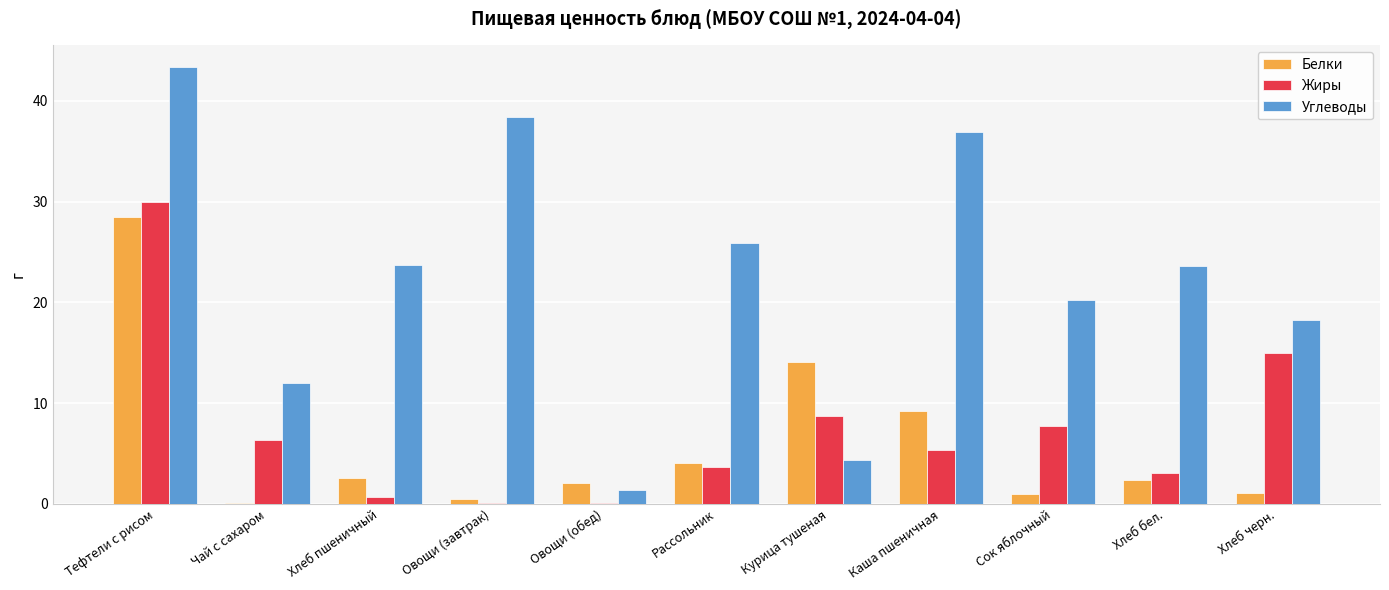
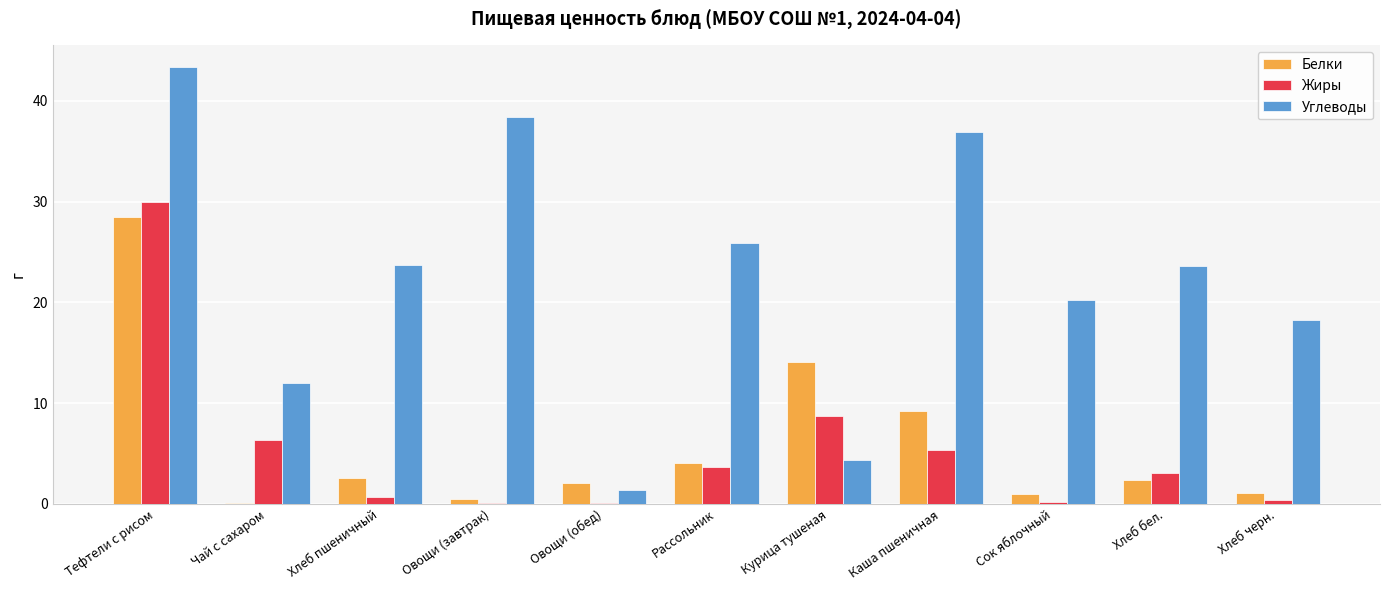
Жиры, Сок яблочный: 7.7 -> 0.2
Жиры, Хлеб черн.: 15.0 -> 0.4
